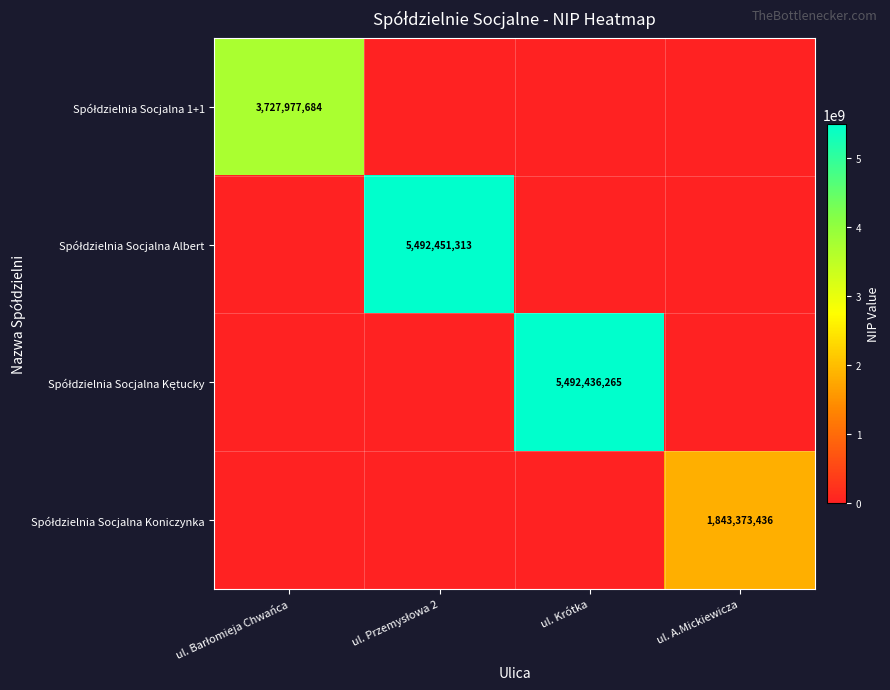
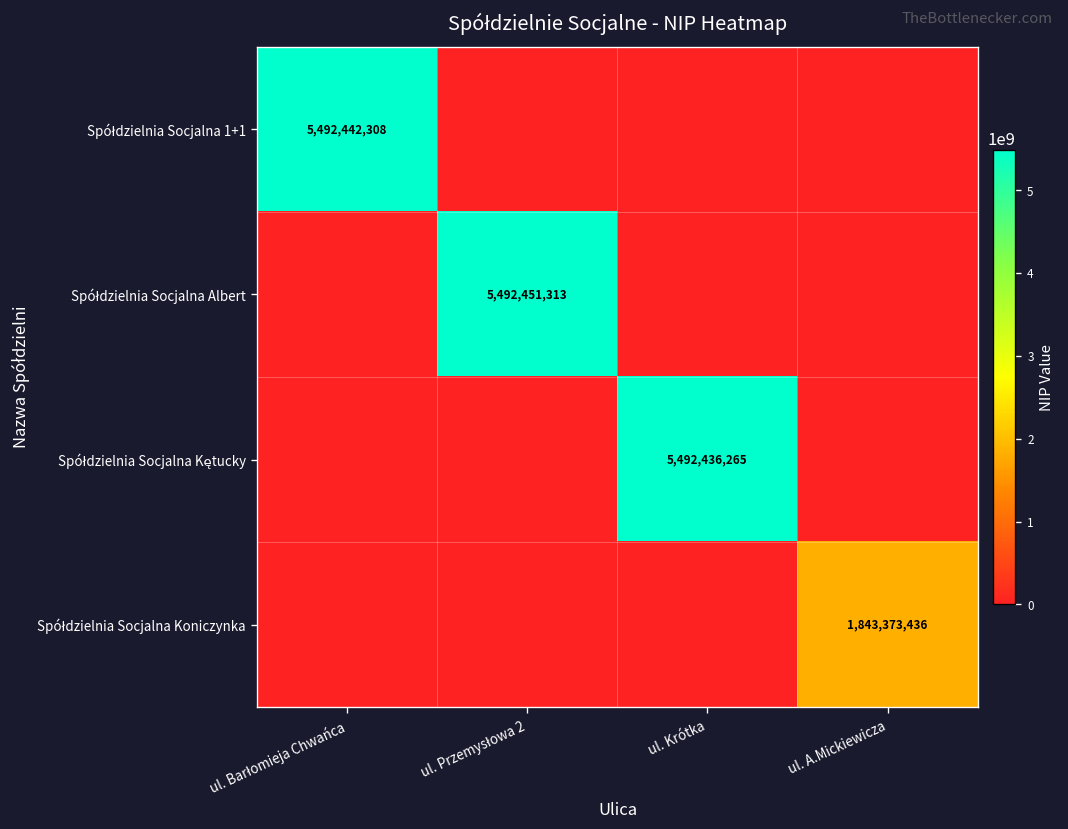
Spółdzielnia Socjalna 1+1, ul. Barłomieja Chwańca: 3,727,977,684 -> 5,492,442,308
